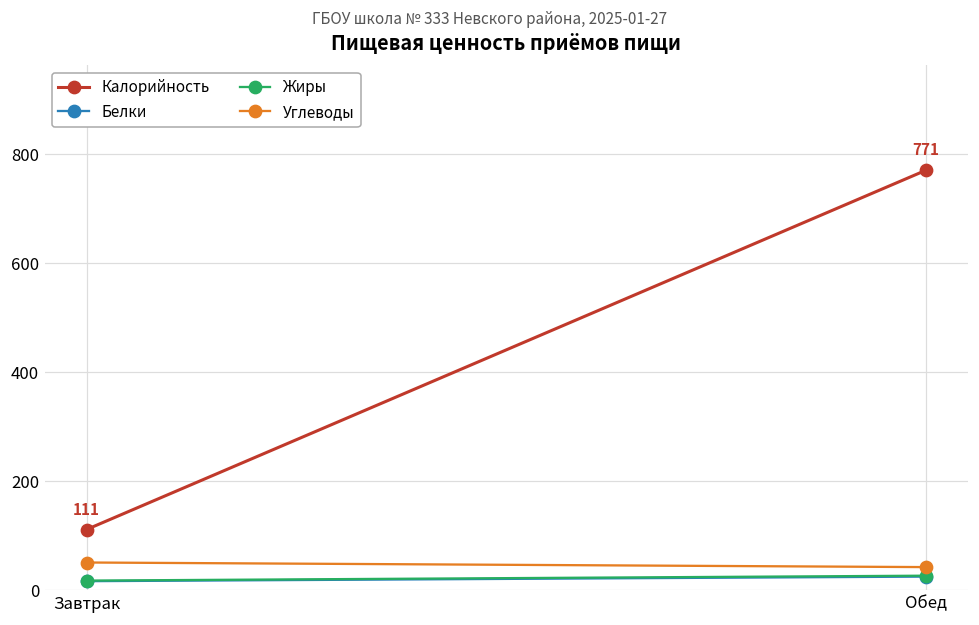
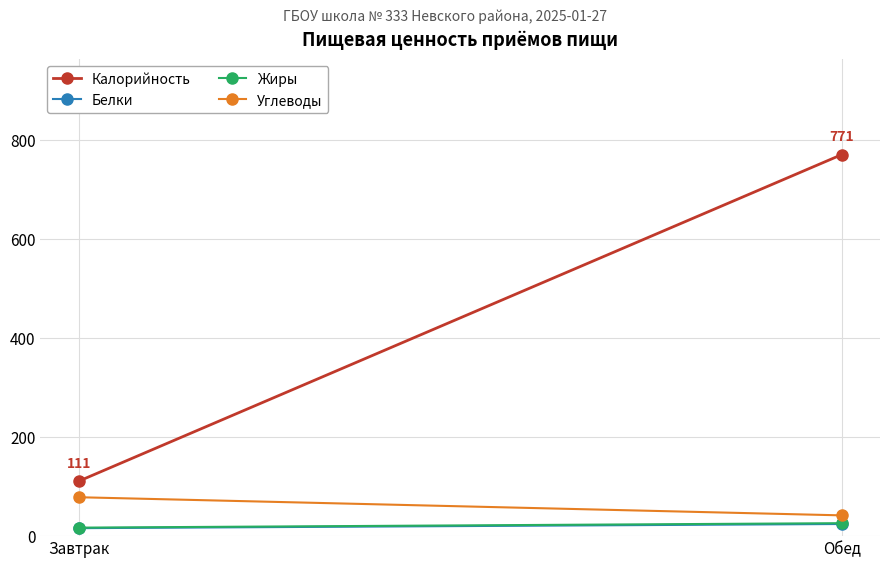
Углеводы, Завтрак: 50 -> 80
